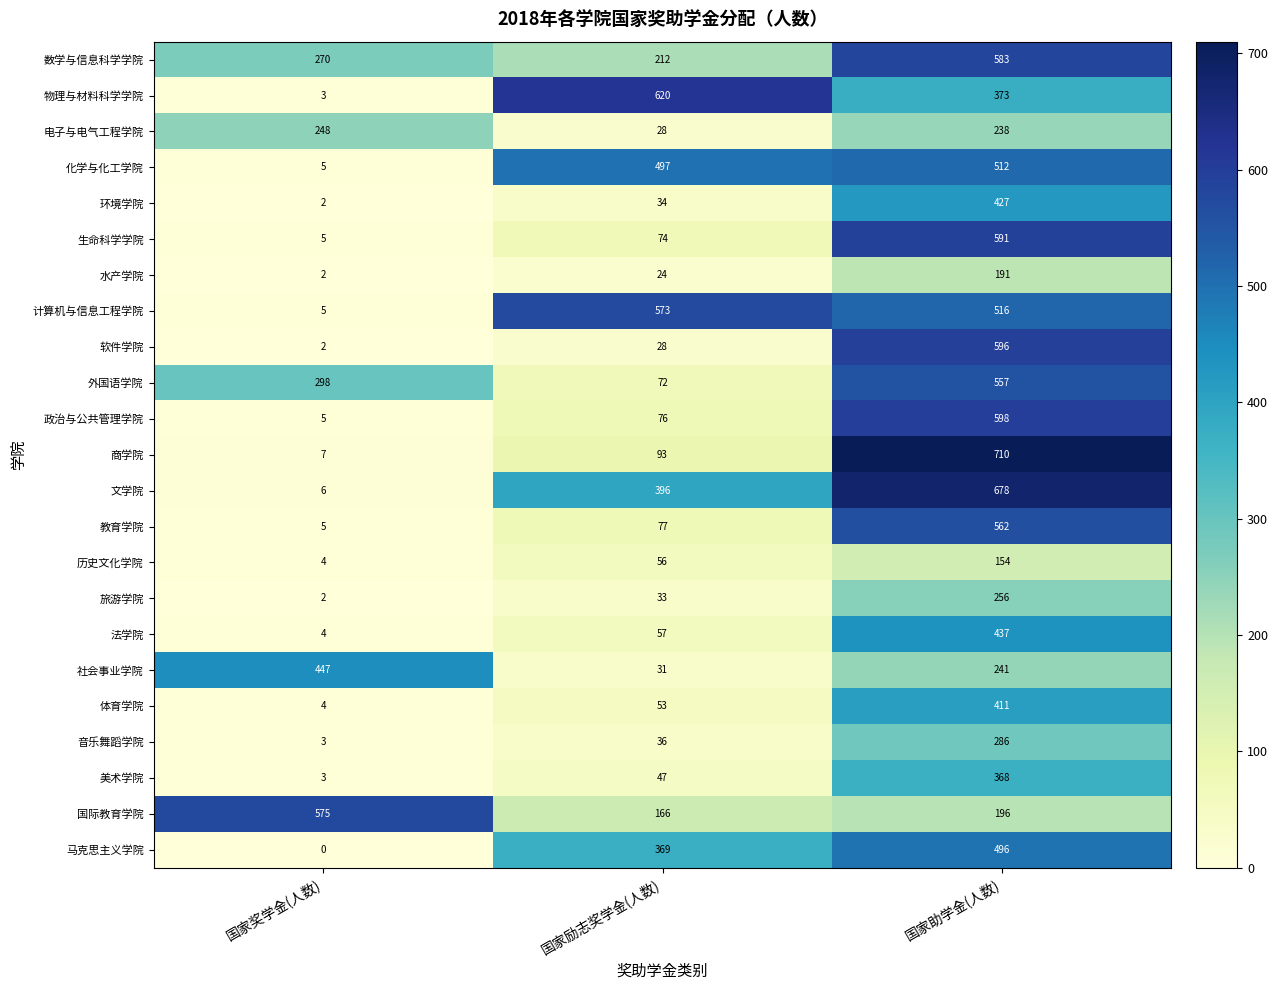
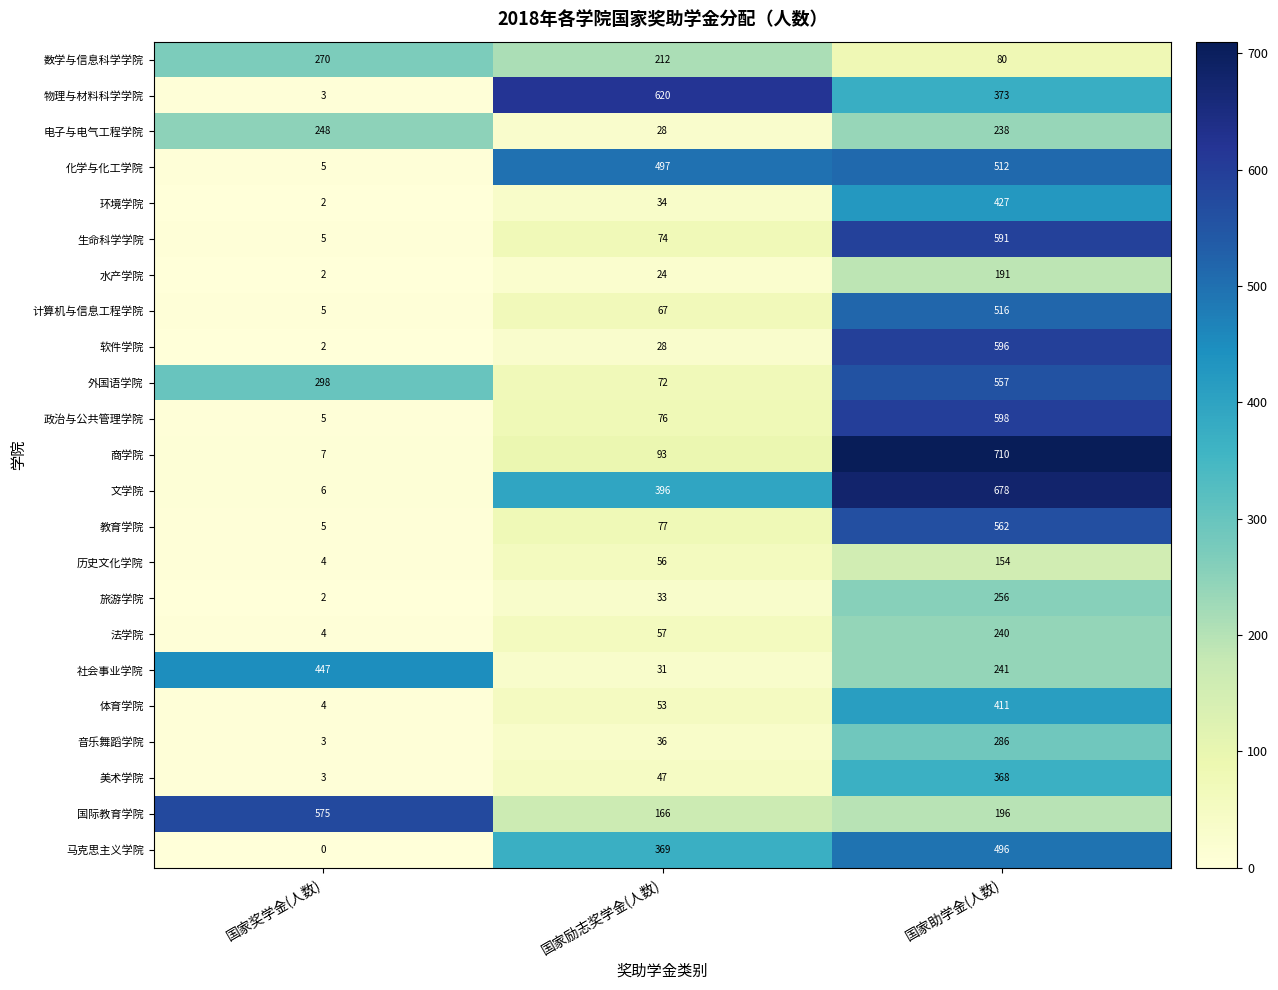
数学与信息科学学院, 国家助学金(人数): 583 -> 80
计算机与信息工程学院, 国家励志奖学金(人数): 573 -> 67
法学院, 国家助学金(人数): 437 -> 240
